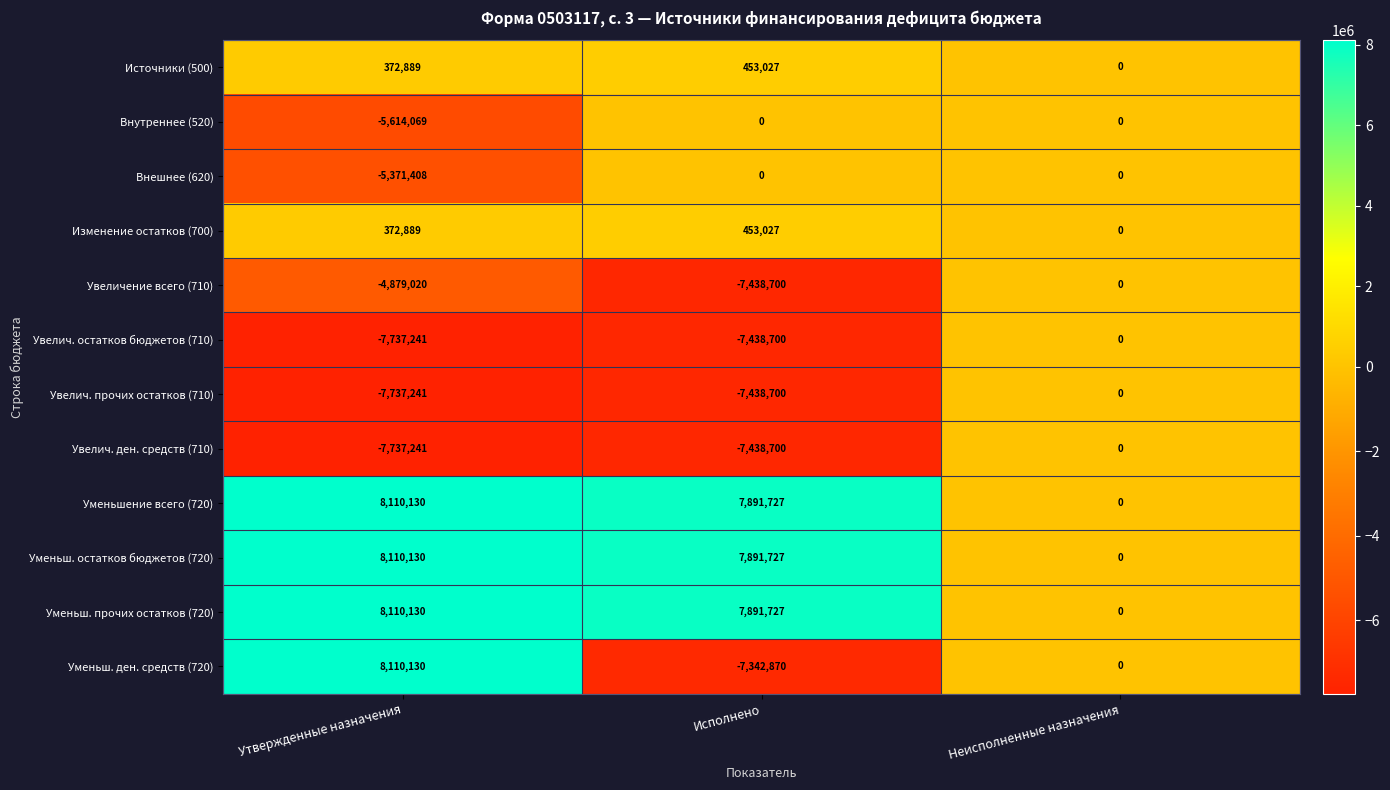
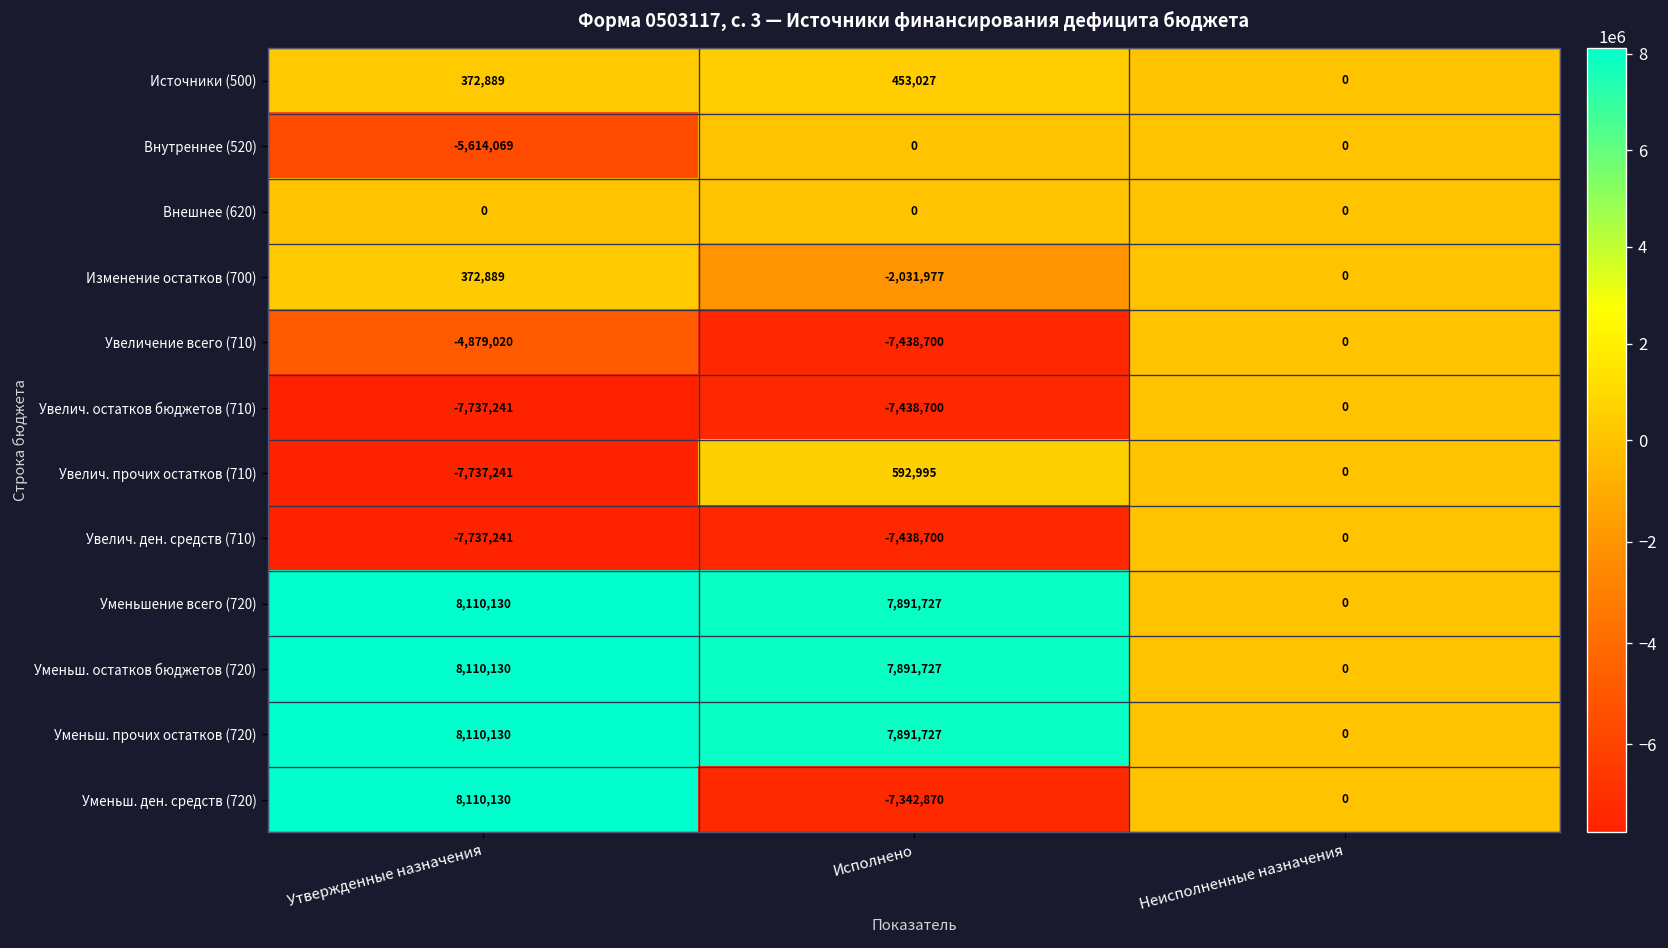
Внешнее (620), Утвержденные назначения: -5,371,408 -> 0
Изменение остатков (700), Исполнено: 453,027 -> -2,031,977
Увелич. прочих остатков (710), Исполнено: -7,438,700 -> 592,995
